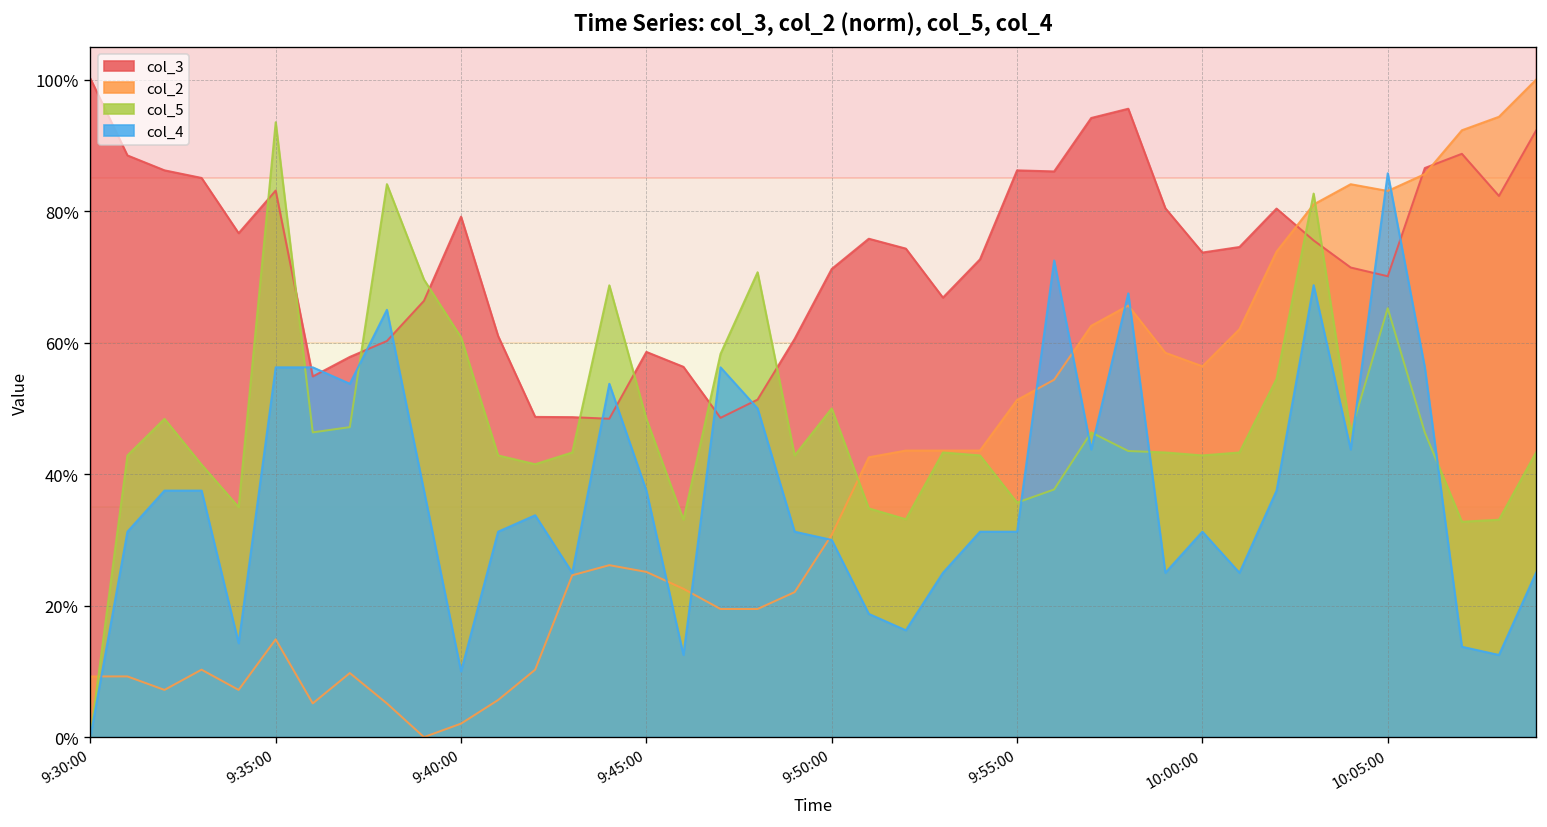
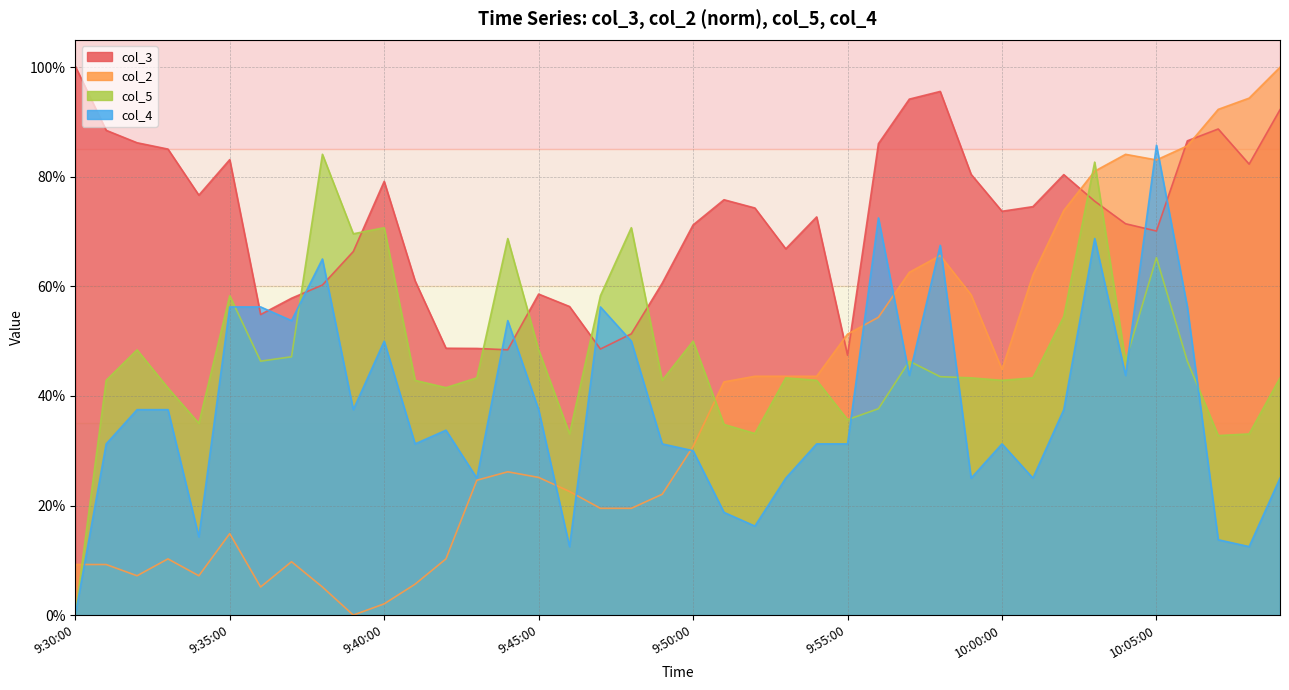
col_5, 9:35:00: 94% -> 58%
col_5, 9:40:00: 61% -> 71%
col_4, 9:40:00: 10% -> 50%
col_3, 9:55:00: 86% -> 47%
col_2, 10:00:00: 56% -> 45%
